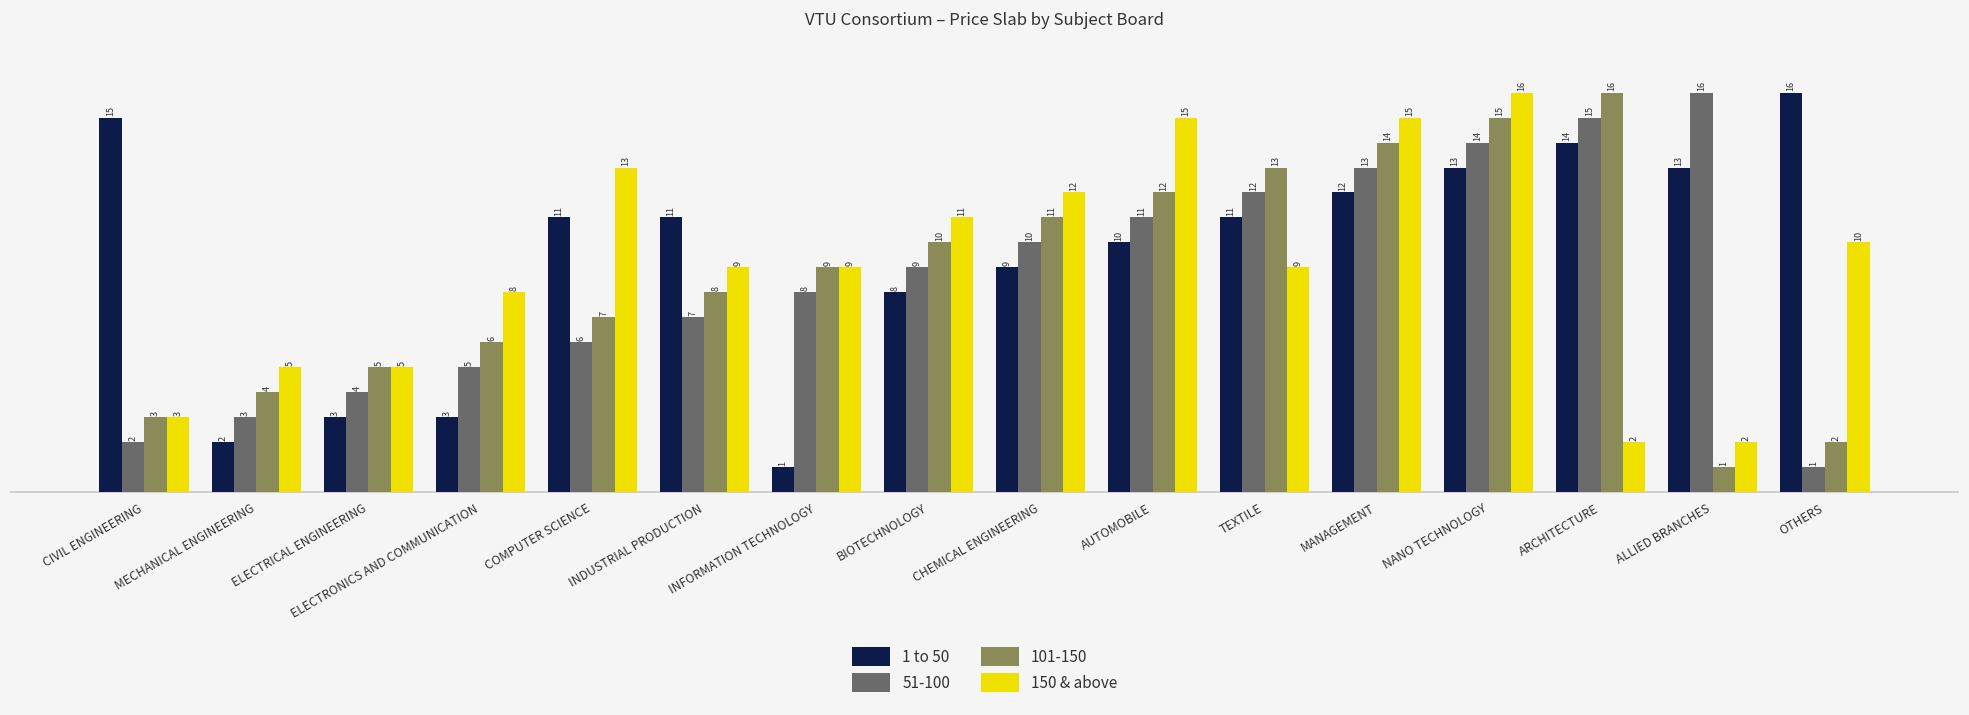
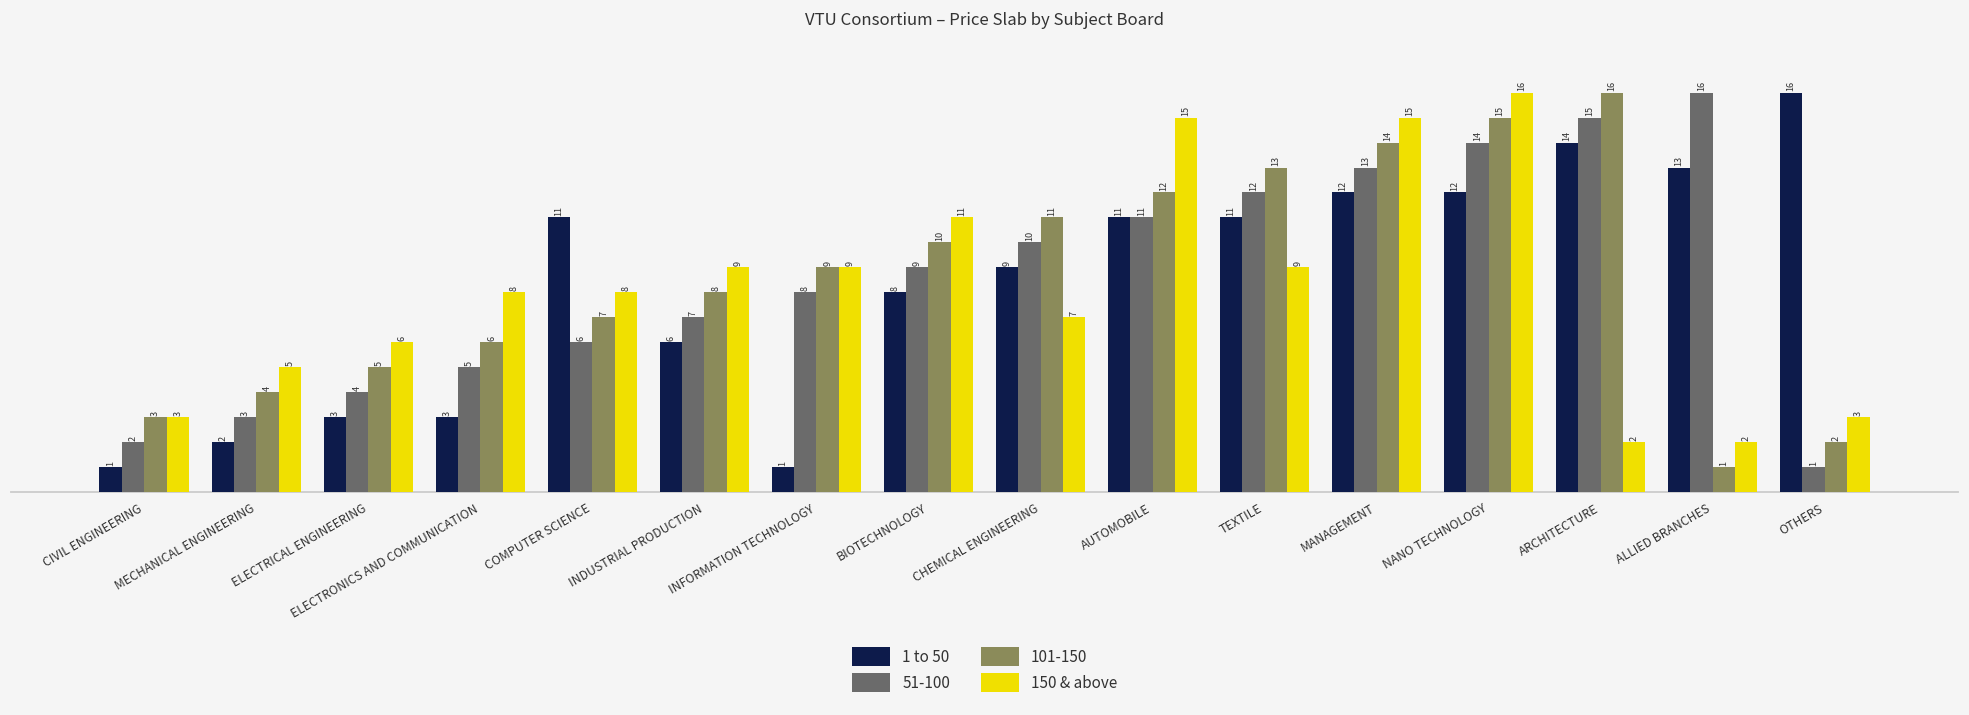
1 to 50, CIVIL ENGINEERING: 15 -> 1
150 & above, ELECTRICAL ENGINEERING: 5 -> 6
150 & above, COMPUTER SCIENCE: 13 -> 8
1 to 50, INDUSTRIAL PRODUCTION: 11 -> 6
150 & above, CHEMICAL ENGINEERING: 12 -> 7
1 to 50, AUTOMOBILE: 10 -> 11
1 to 50, NANO TECHNOLOGY: 13 -> 12
150 & above, OTHERS: 10 -> 3
